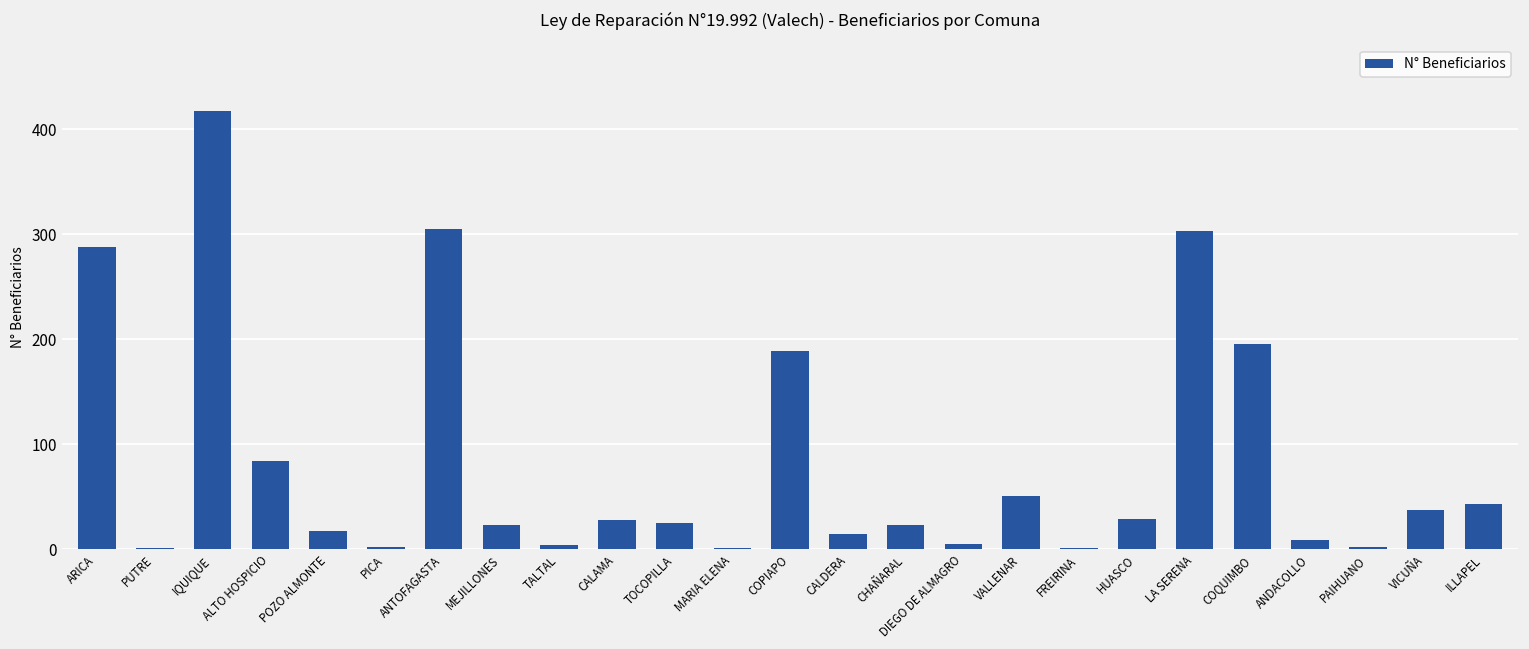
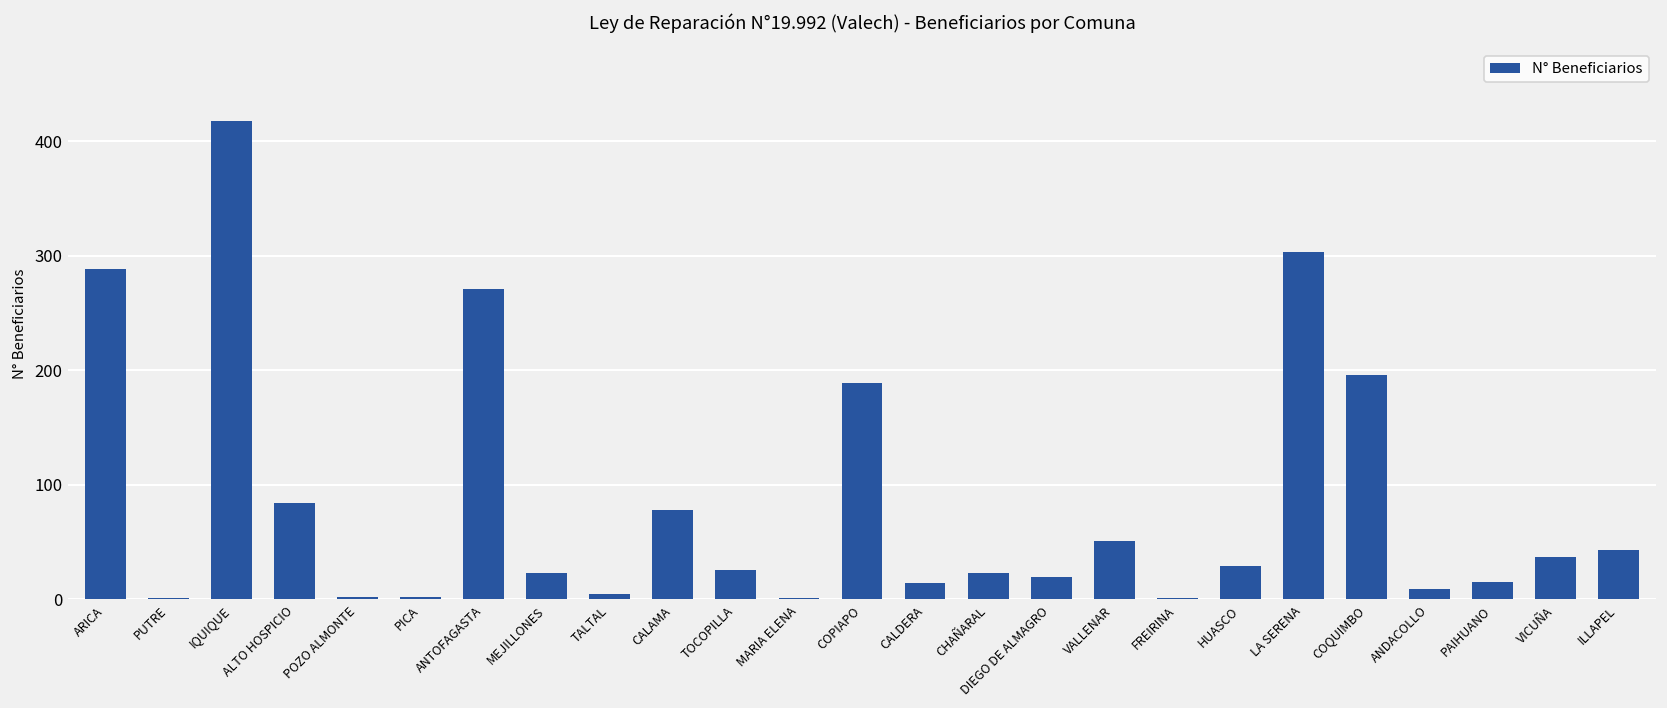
POZO ALMONTE: 20 -> 0
ANTOFAGASTA: 310 -> 270
CALAMA: 30 -> 80
DIEGO DE ALMAGRO: 10 -> 20
PAIHUANO: 0 -> 20
